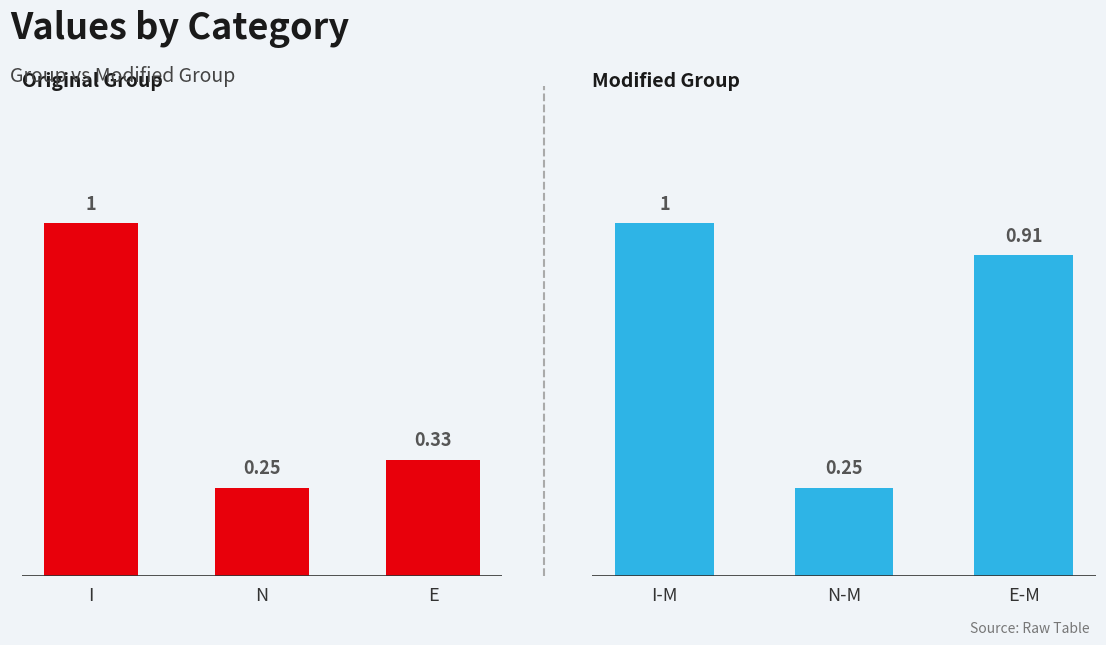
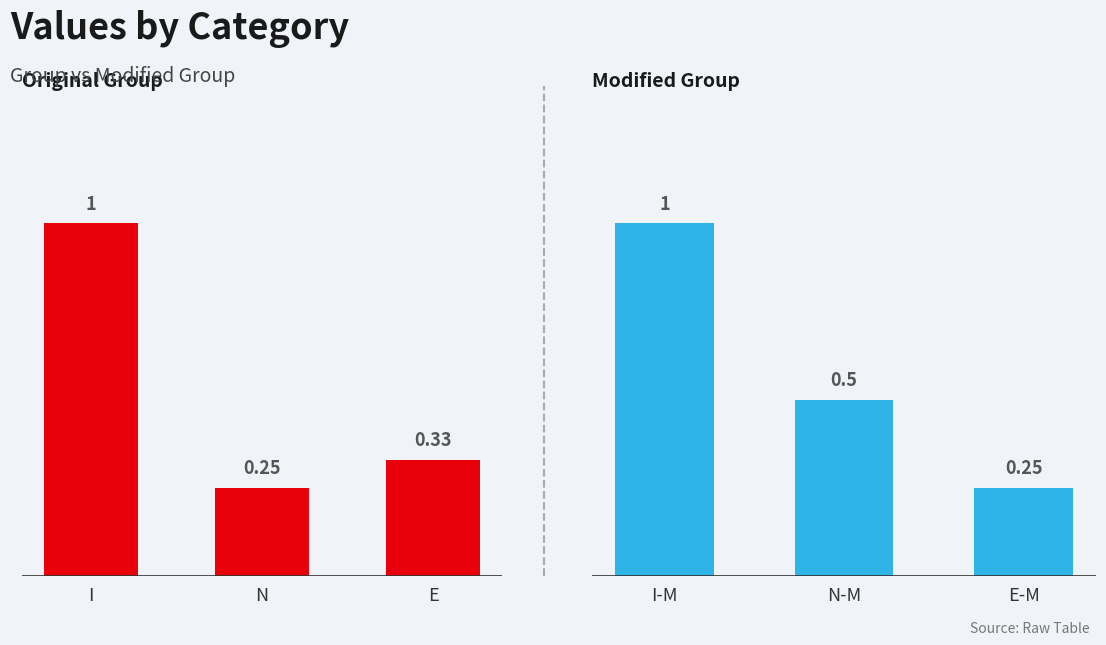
Modified Group, N-M: 0.25 -> 0.5
Modified Group, E-M: 0.91 -> 0.25
